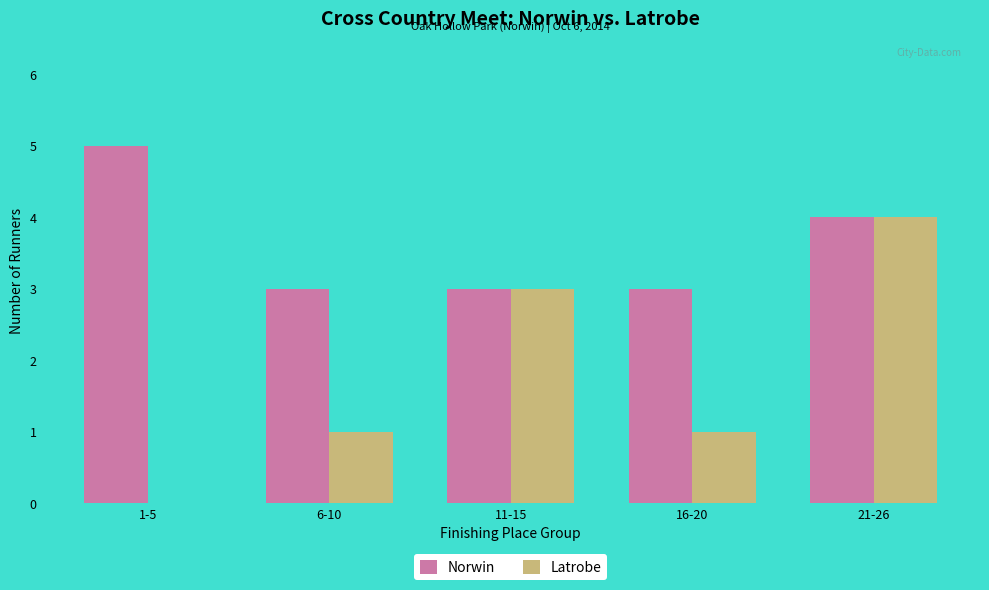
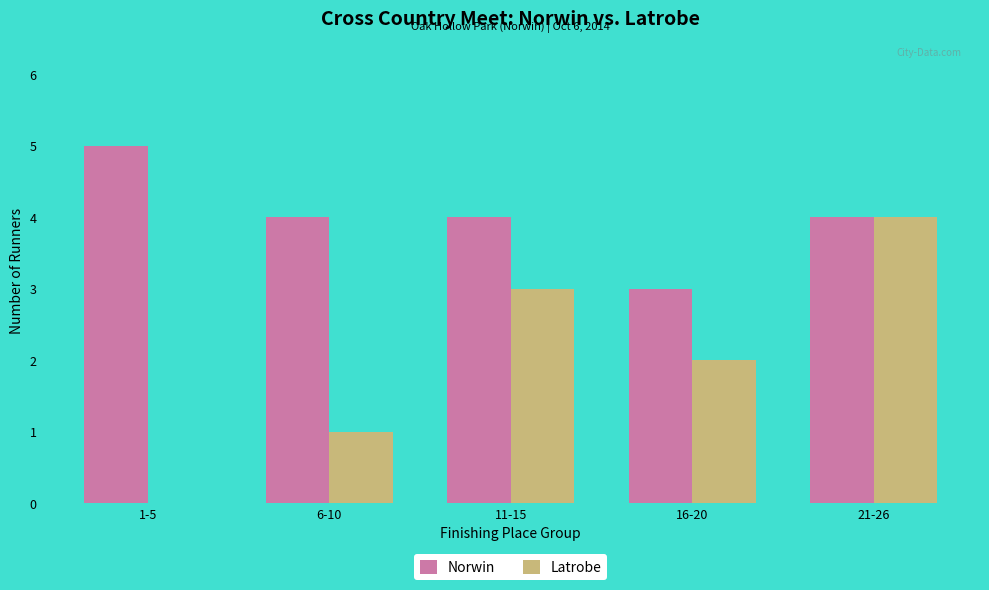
Norwin, 6-10: 3 -> 4
Norwin, 11-15: 3 -> 4
Latrobe, 16-20: 1 -> 2
